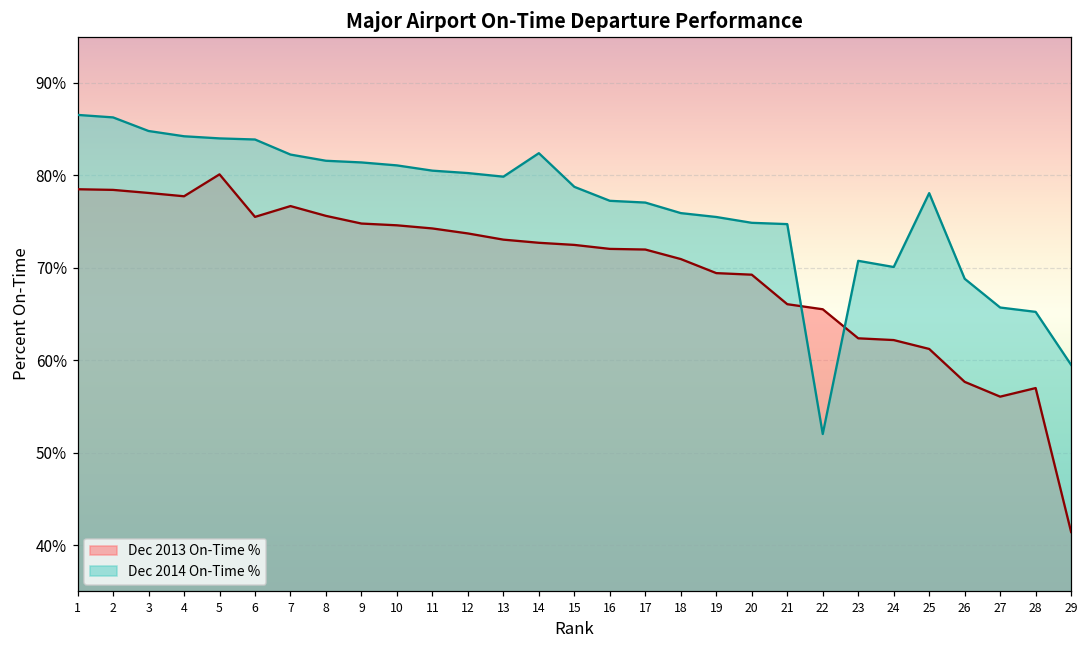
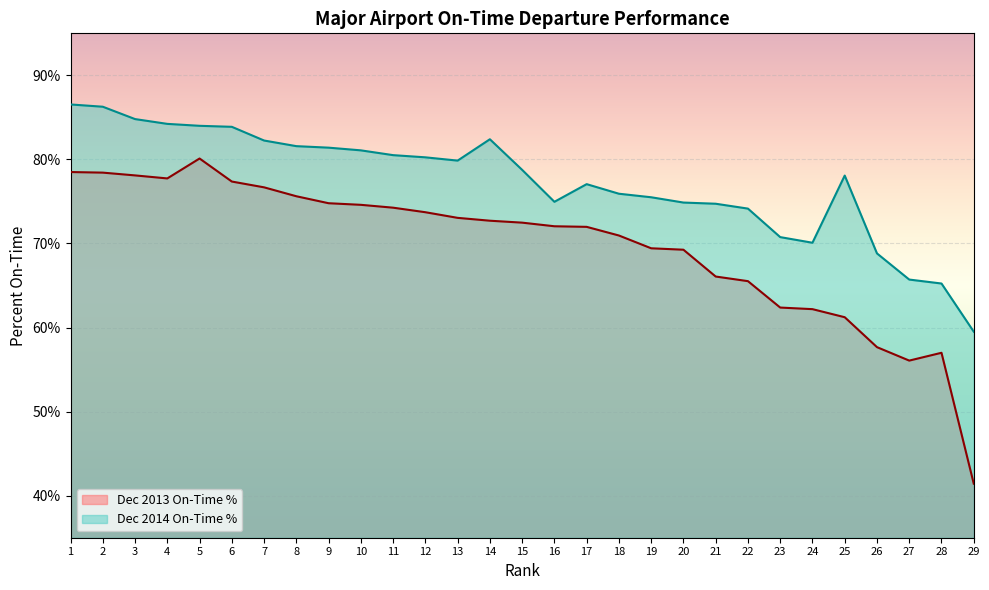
Dec 2013 On-Time %, 6: 76% -> 77%
Dec 2014 On-Time %, 16: 77% -> 75%
Dec 2014 On-Time %, 22: 52% -> 74%
